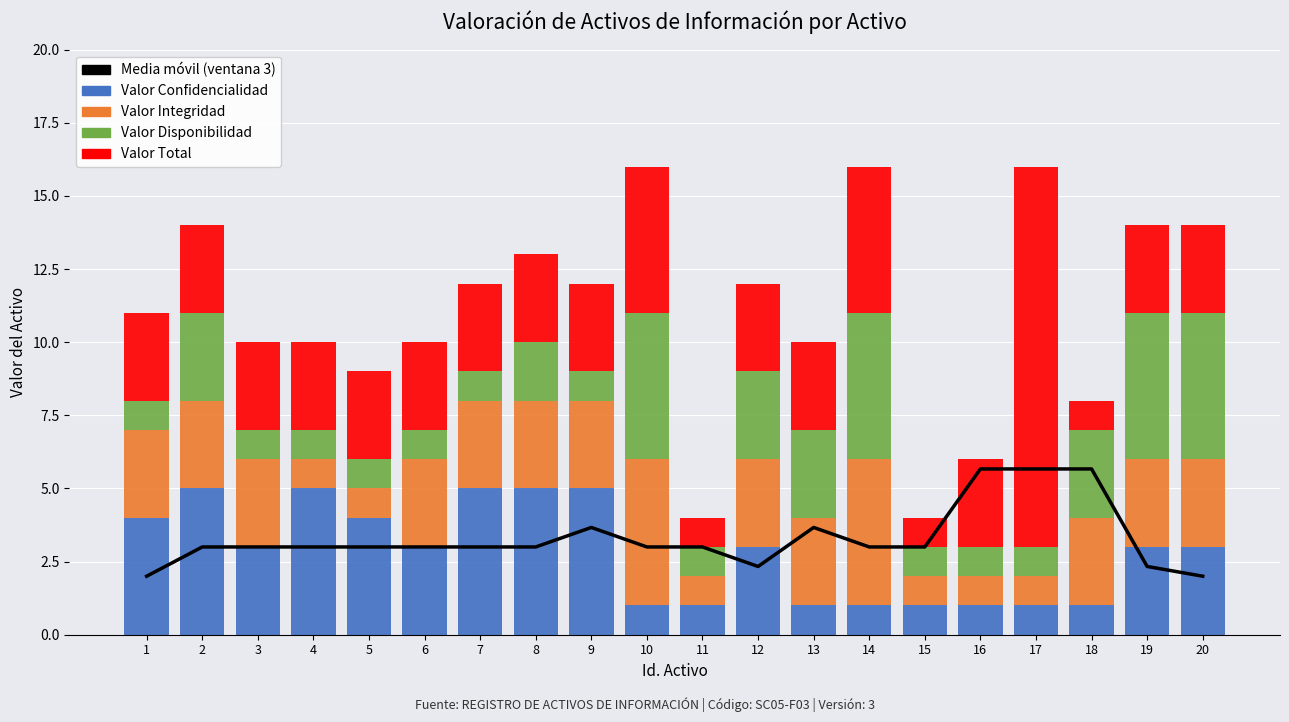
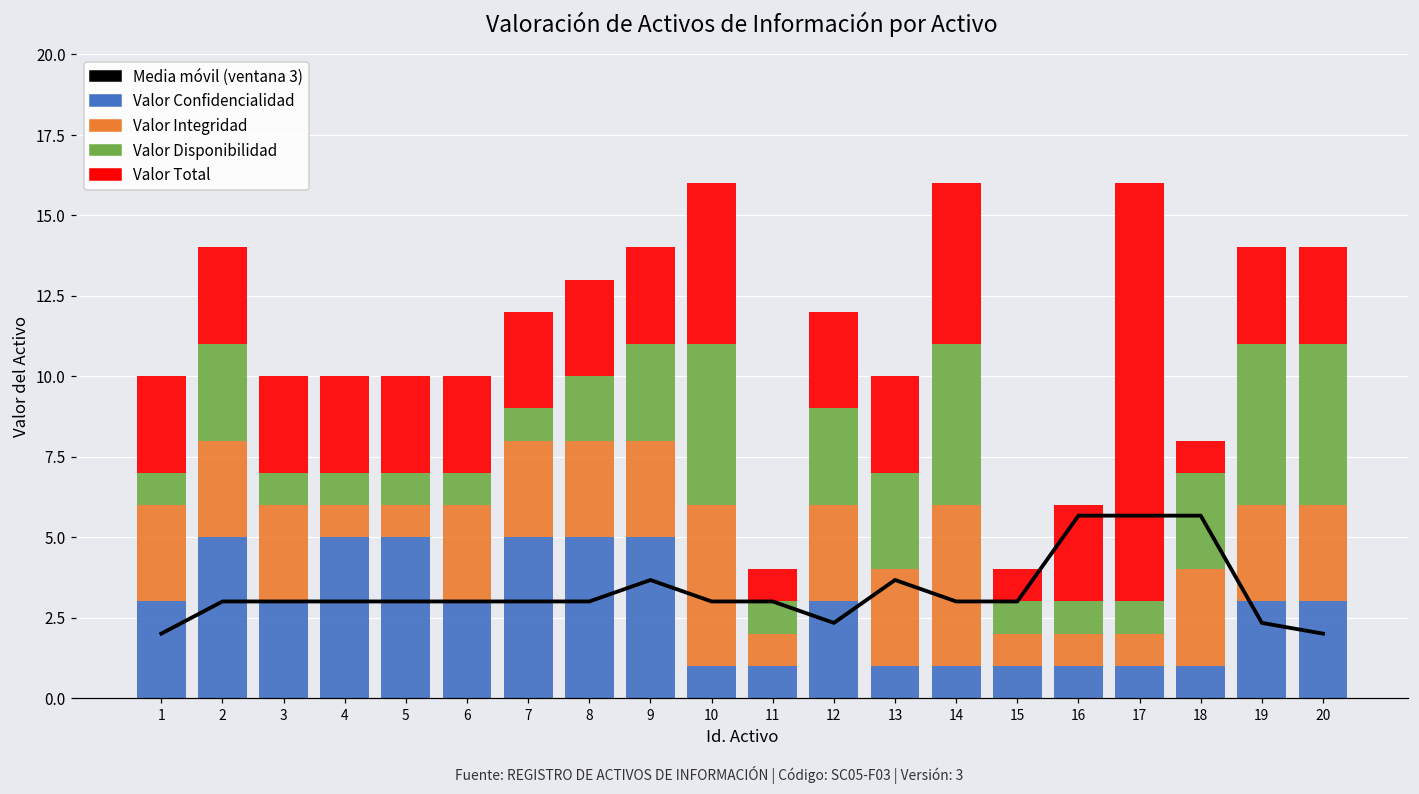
Valor Confidencialidad, 1: 4 -> 3
Valor Confidencialidad, 5: 4 -> 5
Valor Disponibilidad, 9: 1 -> 3
